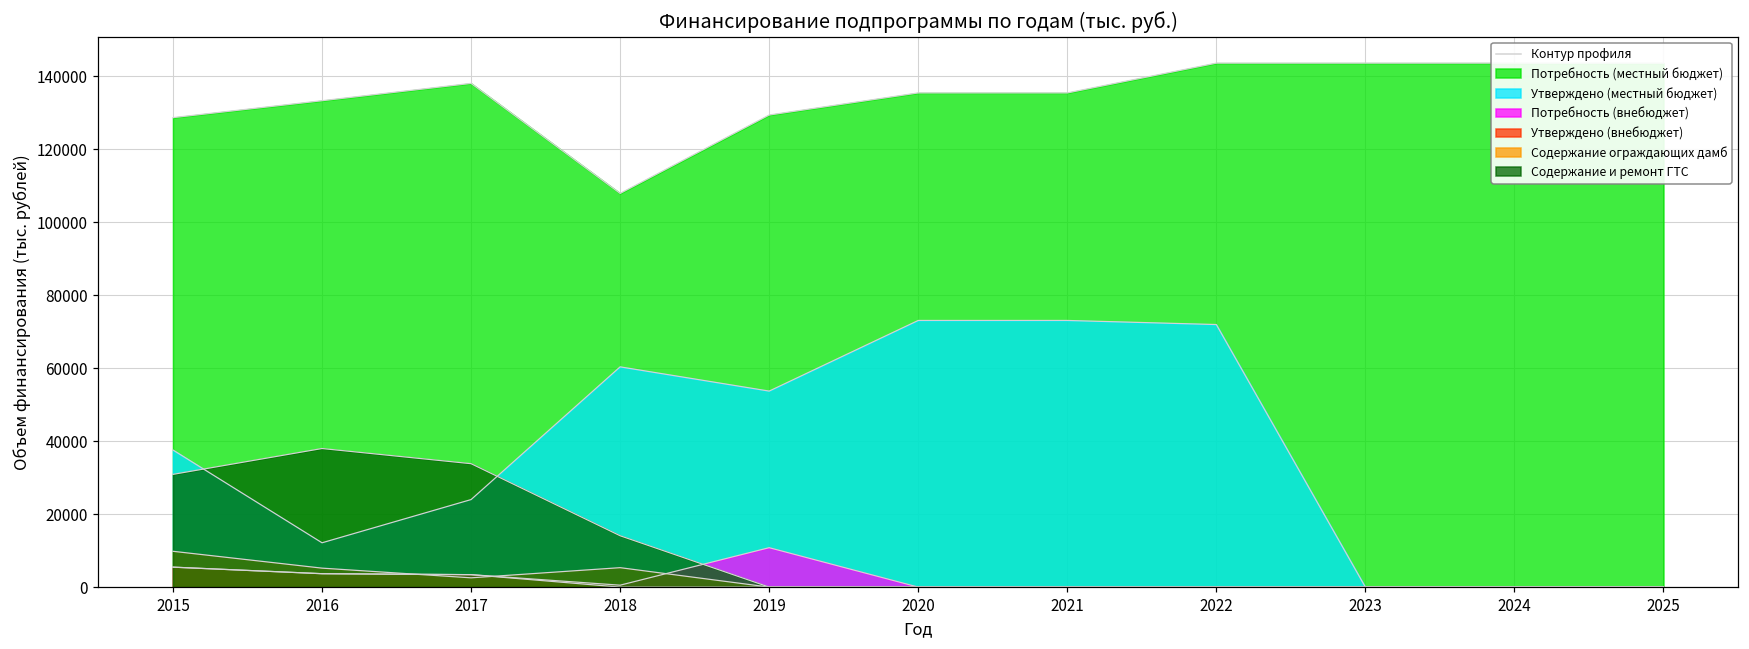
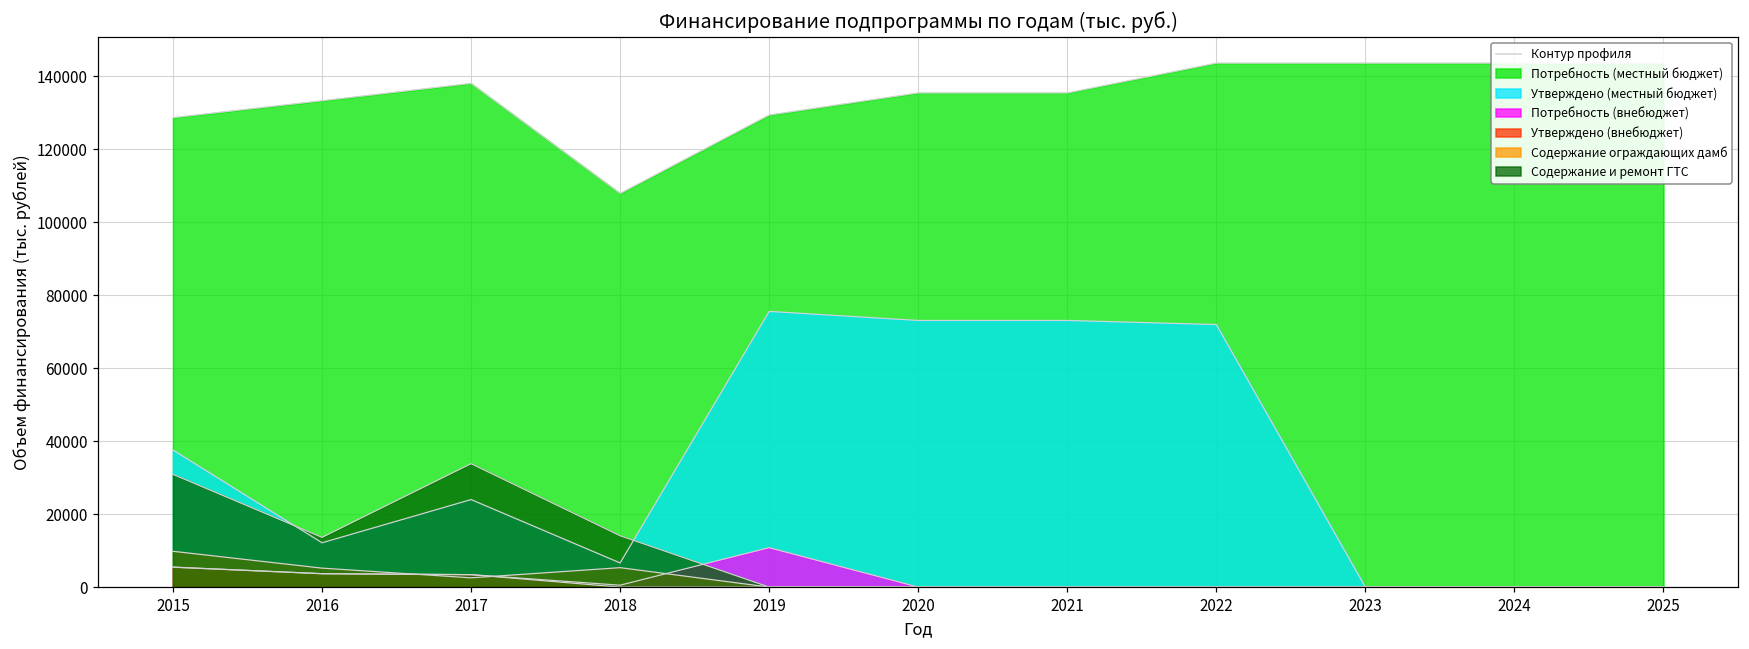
Содержание и ремонт ГТС, 2016: 38000 -> 14000
Утверждено (местный бюджет), 2018: 60000 -> 7000
Утверждено (местный бюджет), 2019: 54000 -> 76000
